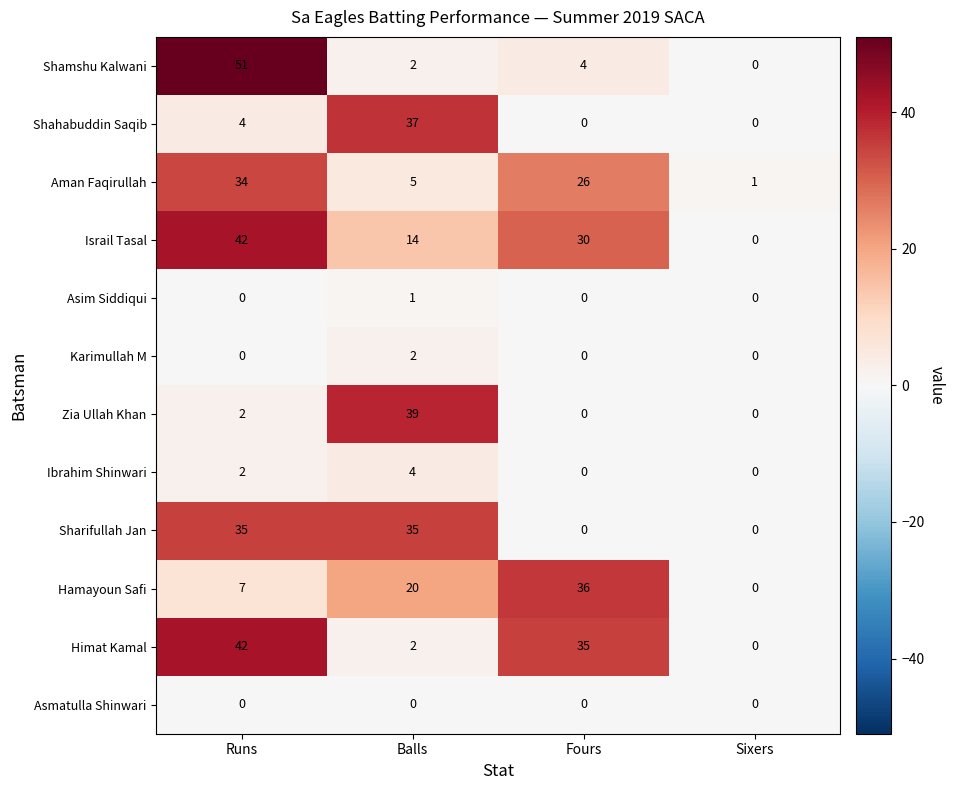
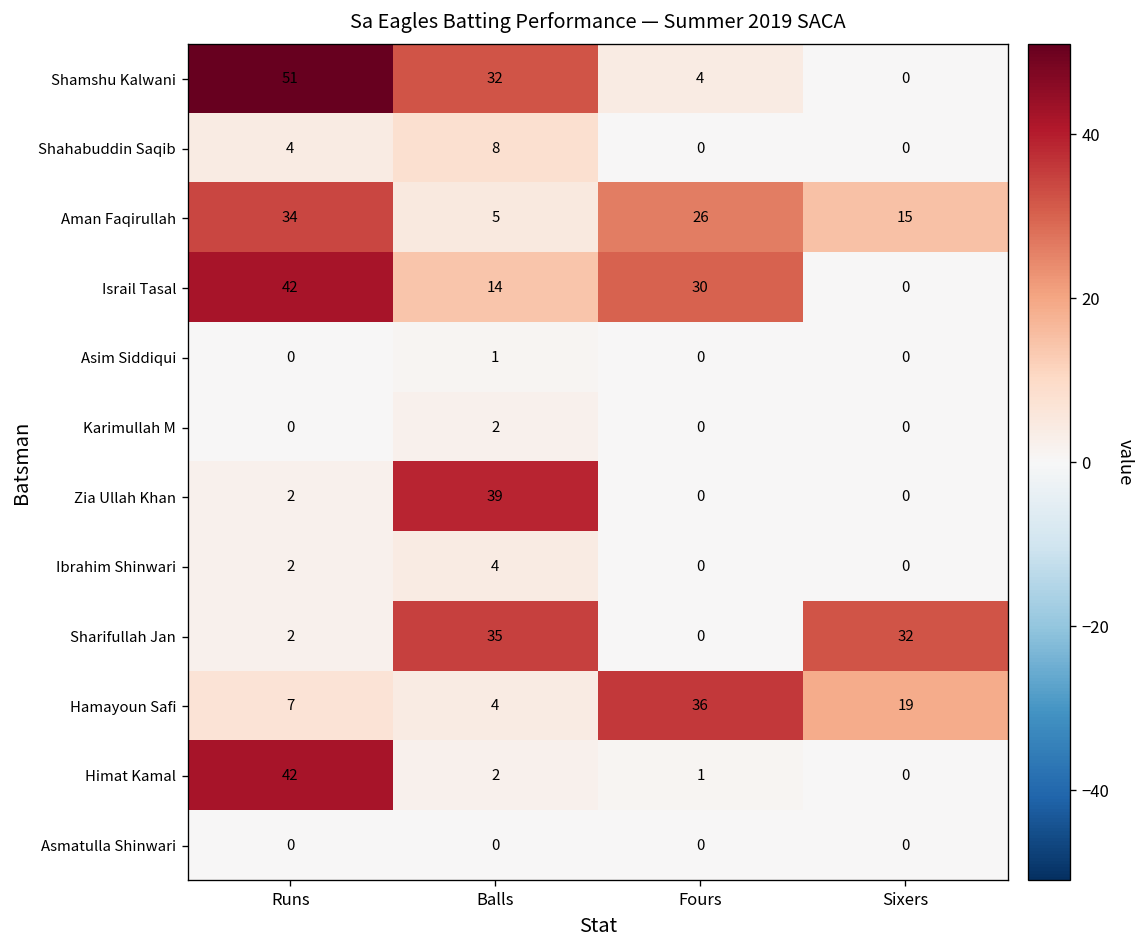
Shamshu Kalwani, Balls: 2 -> 32
Shahabuddin Saqib, Balls: 37 -> 8
Aman Faqirullah, Sixers: 1 -> 15
Sharifullah Jan, Runs: 35 -> 2
Sharifullah Jan, Sixers: 0 -> 32
Hamayoun Safi, Balls: 20 -> 4
Hamayoun Safi, Sixers: 0 -> 19
Himat Kamal, Fours: 35 -> 1
